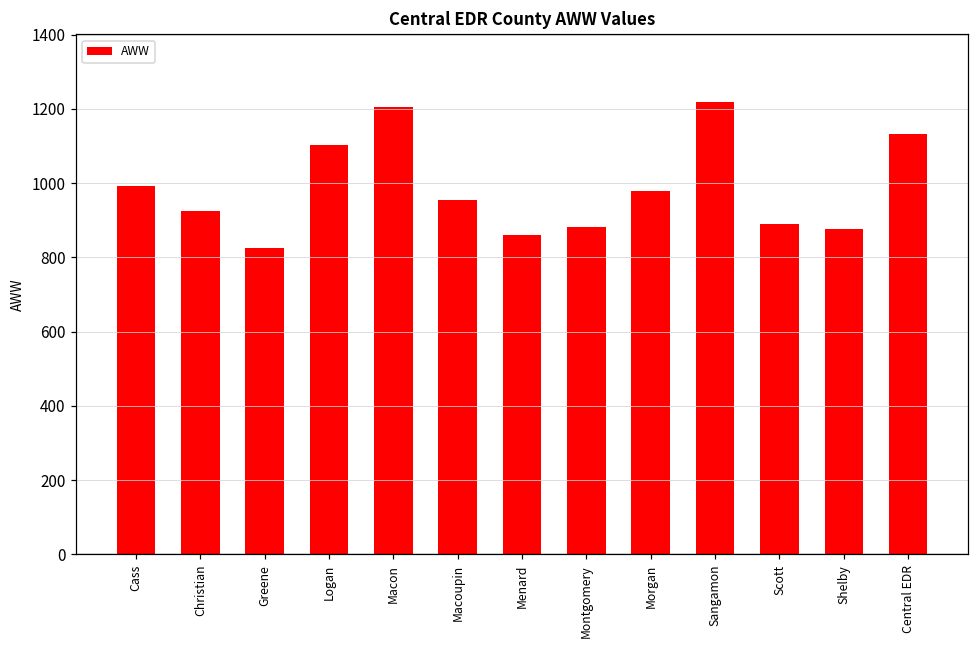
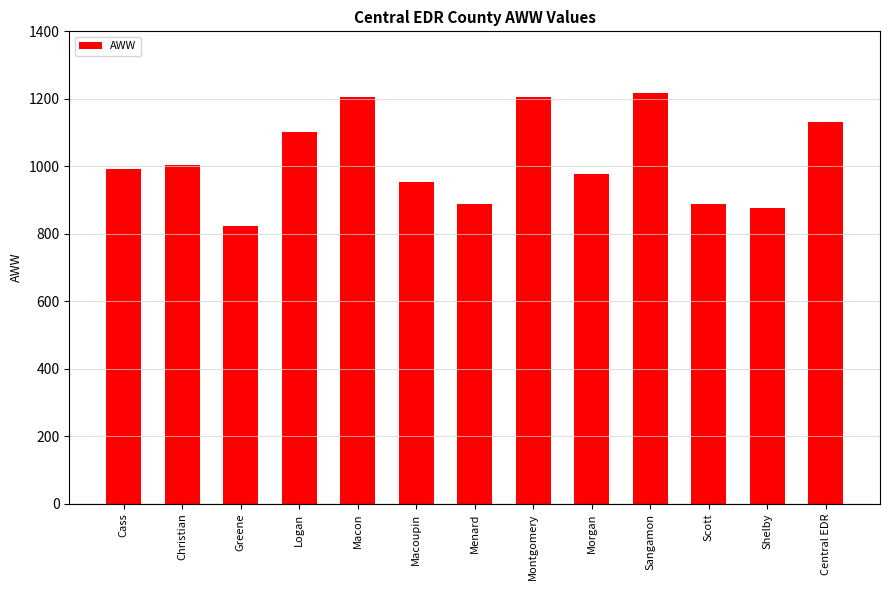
Christian: 920 -> 1000
Menard: 860 -> 890
Montgomery: 880 -> 1210
